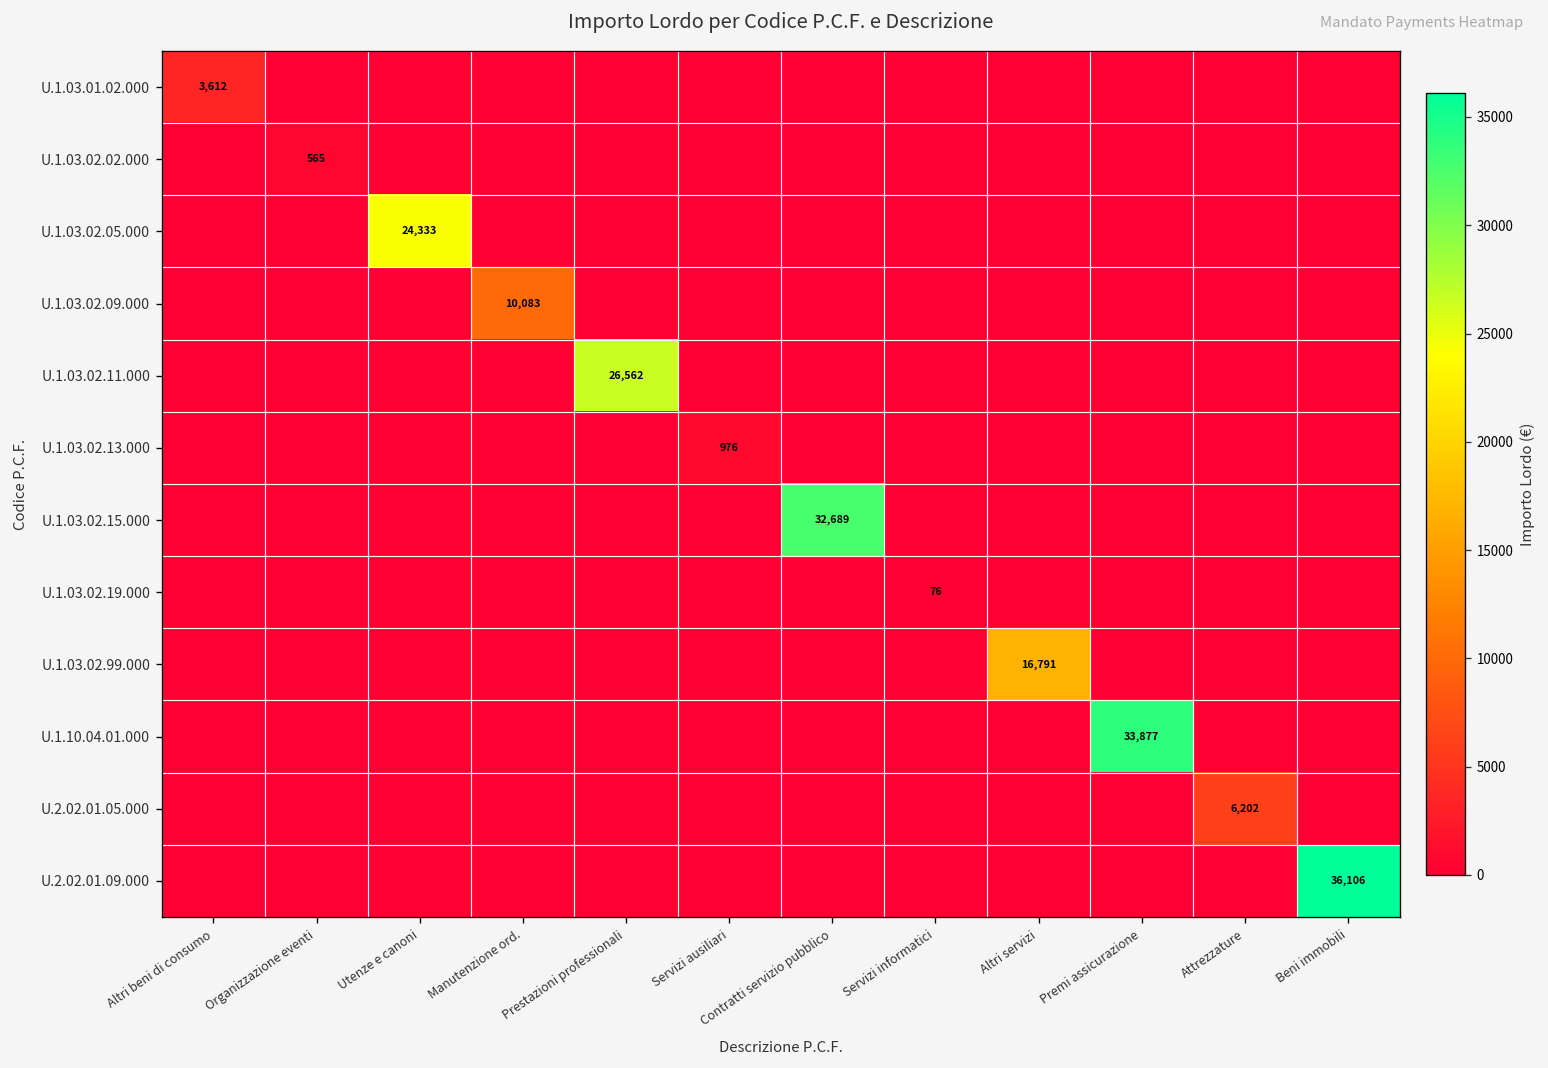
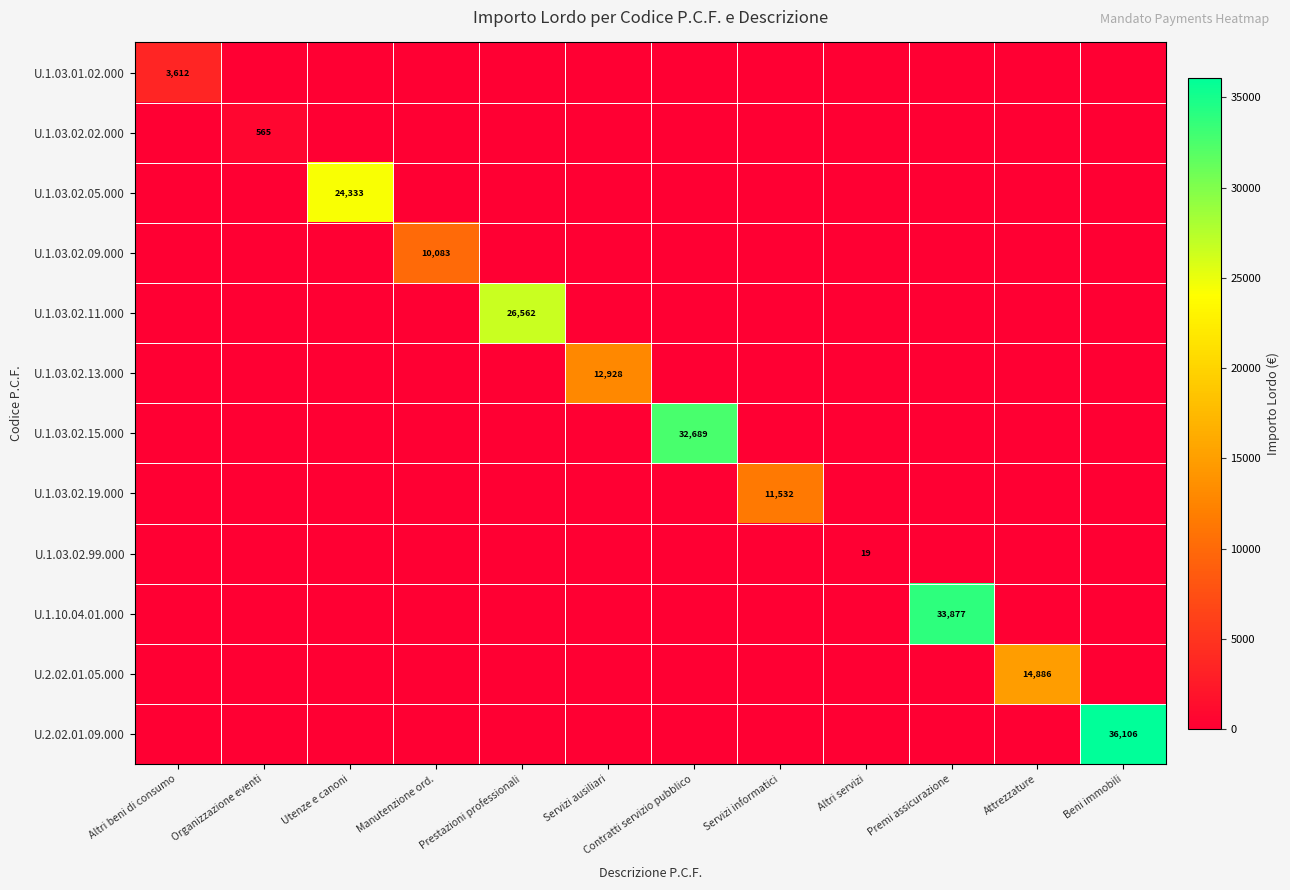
U.1.03.02.13.000, Servizi ausiliari: 976 -> 12,928
U.1.03.02.19.000, Servizi informatici: 76 -> 11,532
U.1.03.02.99.000, Altri servizi: 16,791 -> 19
U.2.02.01.05.000, Attrezzature: 6,202 -> 14,886
